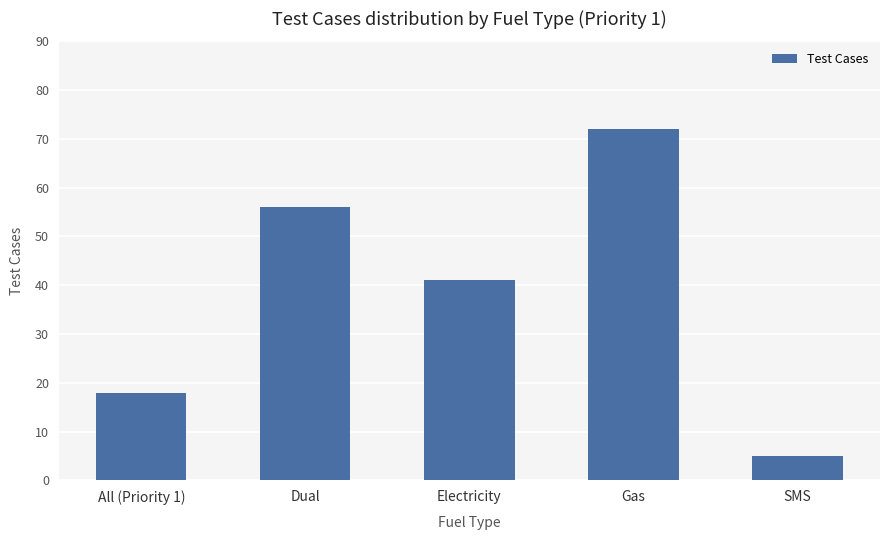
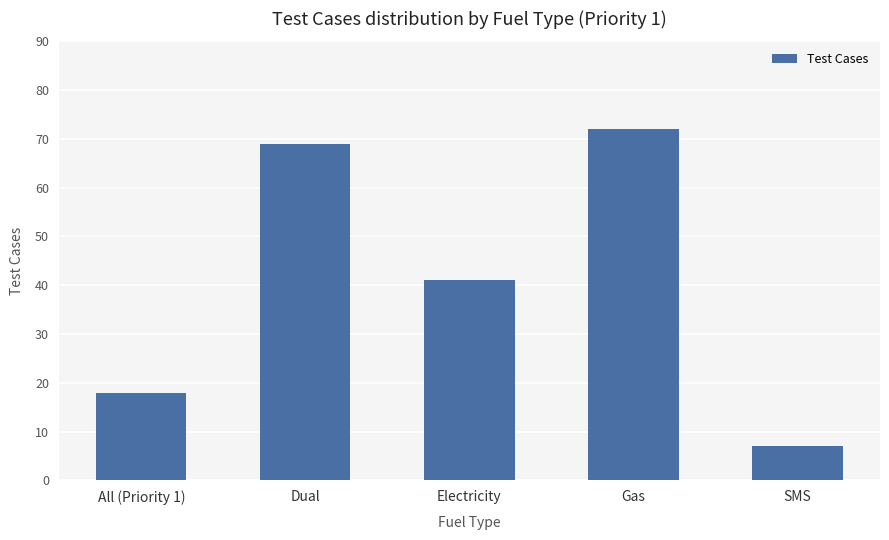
Dual: 56 -> 69
SMS: 5 -> 7
